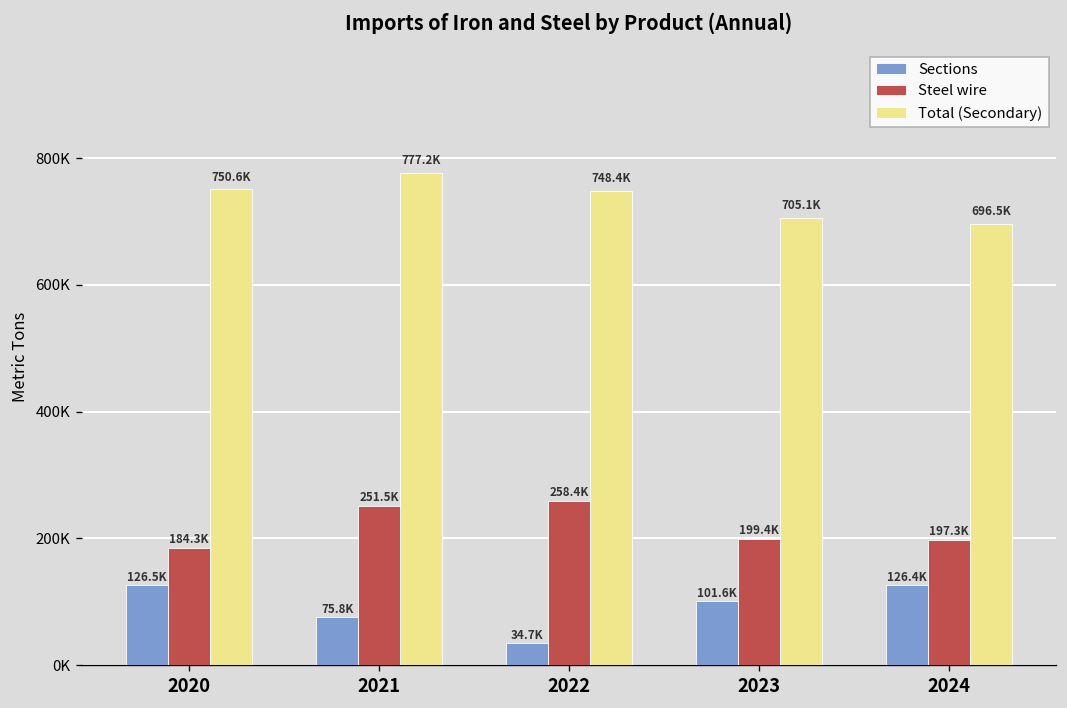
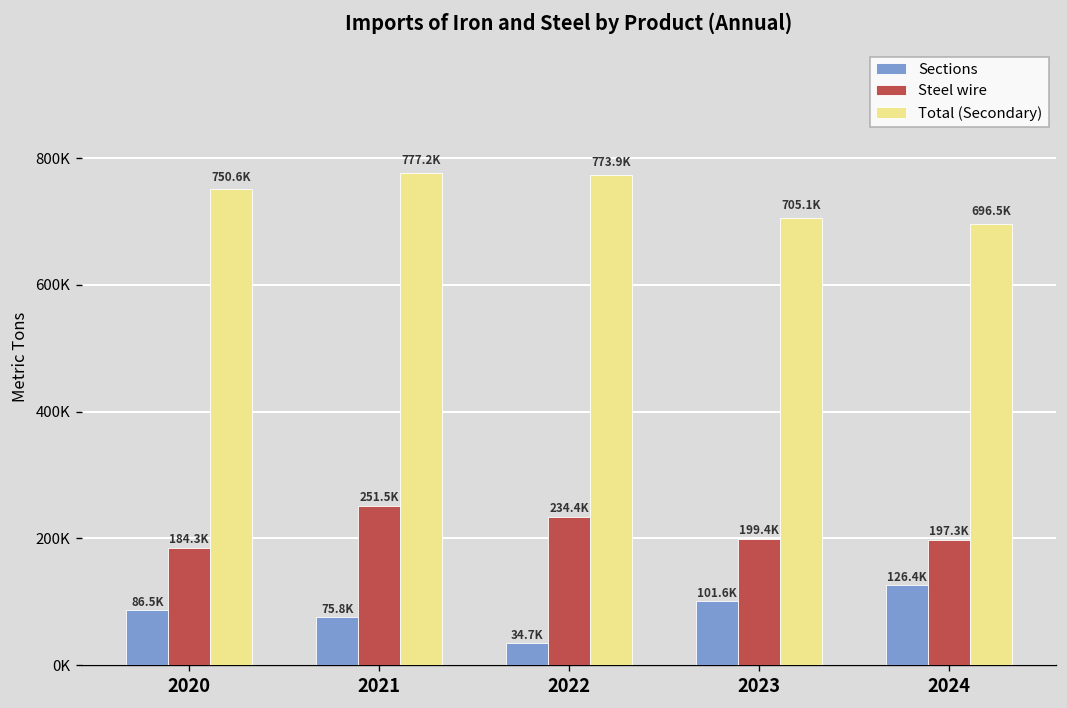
Sections, 2020: 126.5K -> 86.5K
Steel wire, 2022: 258.4K -> 234.4K
Total (Secondary), 2022: 748.4K -> 773.9K
